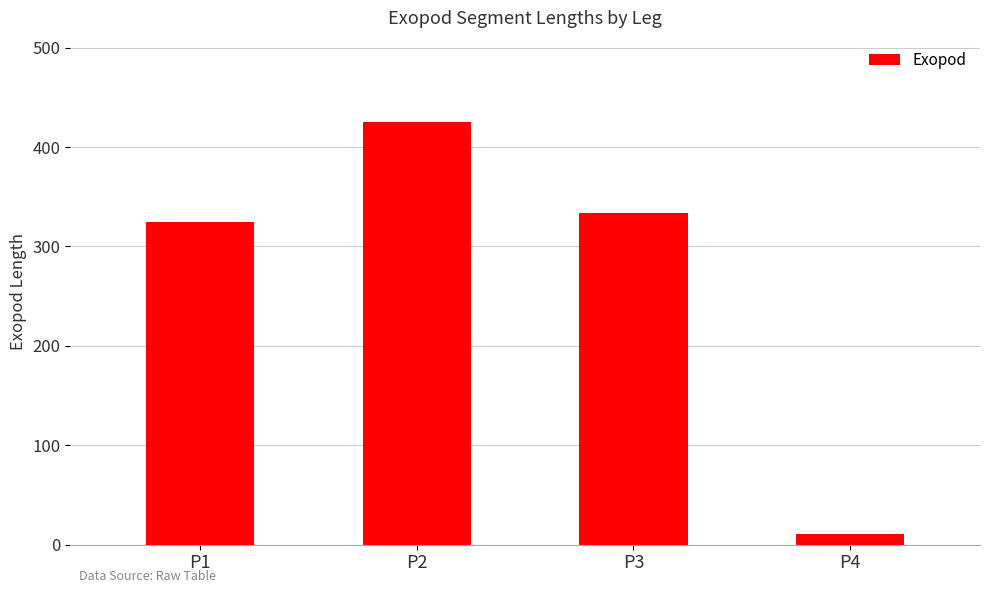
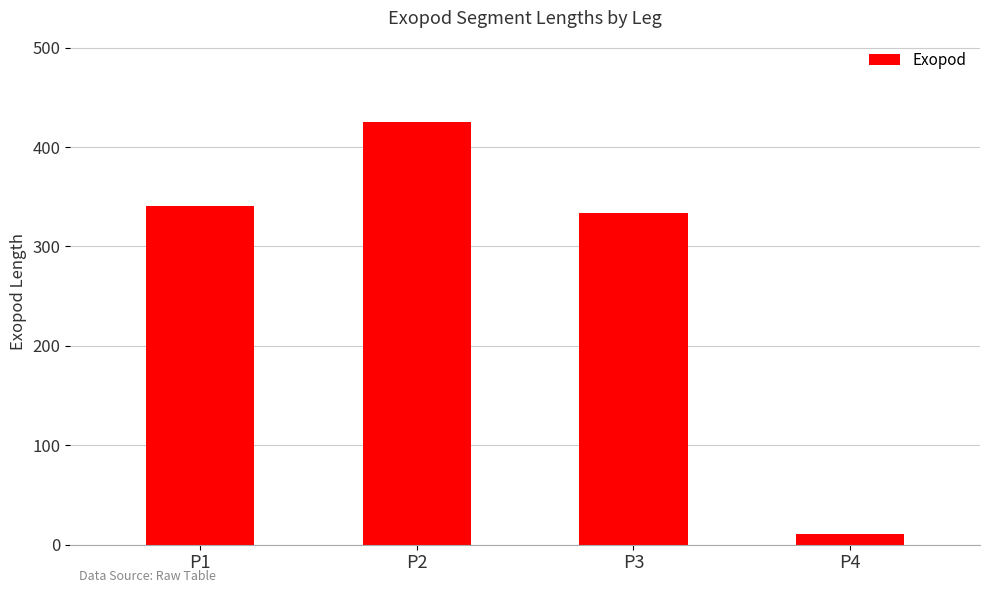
P1: 330 -> 340
